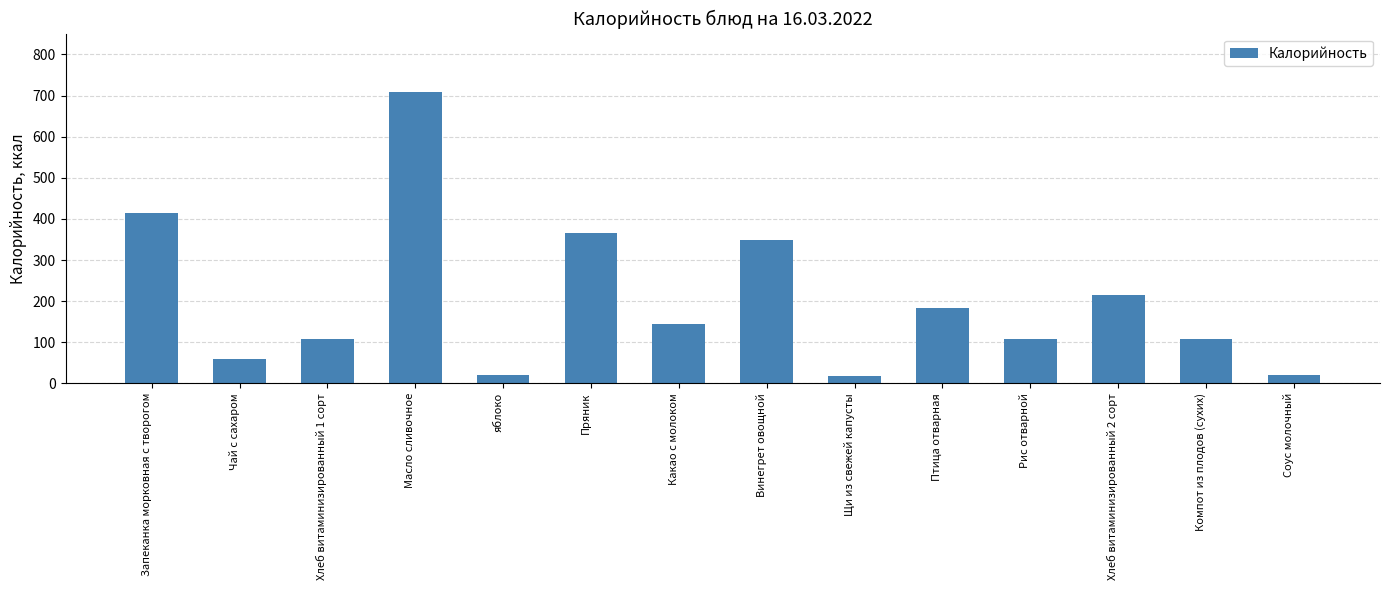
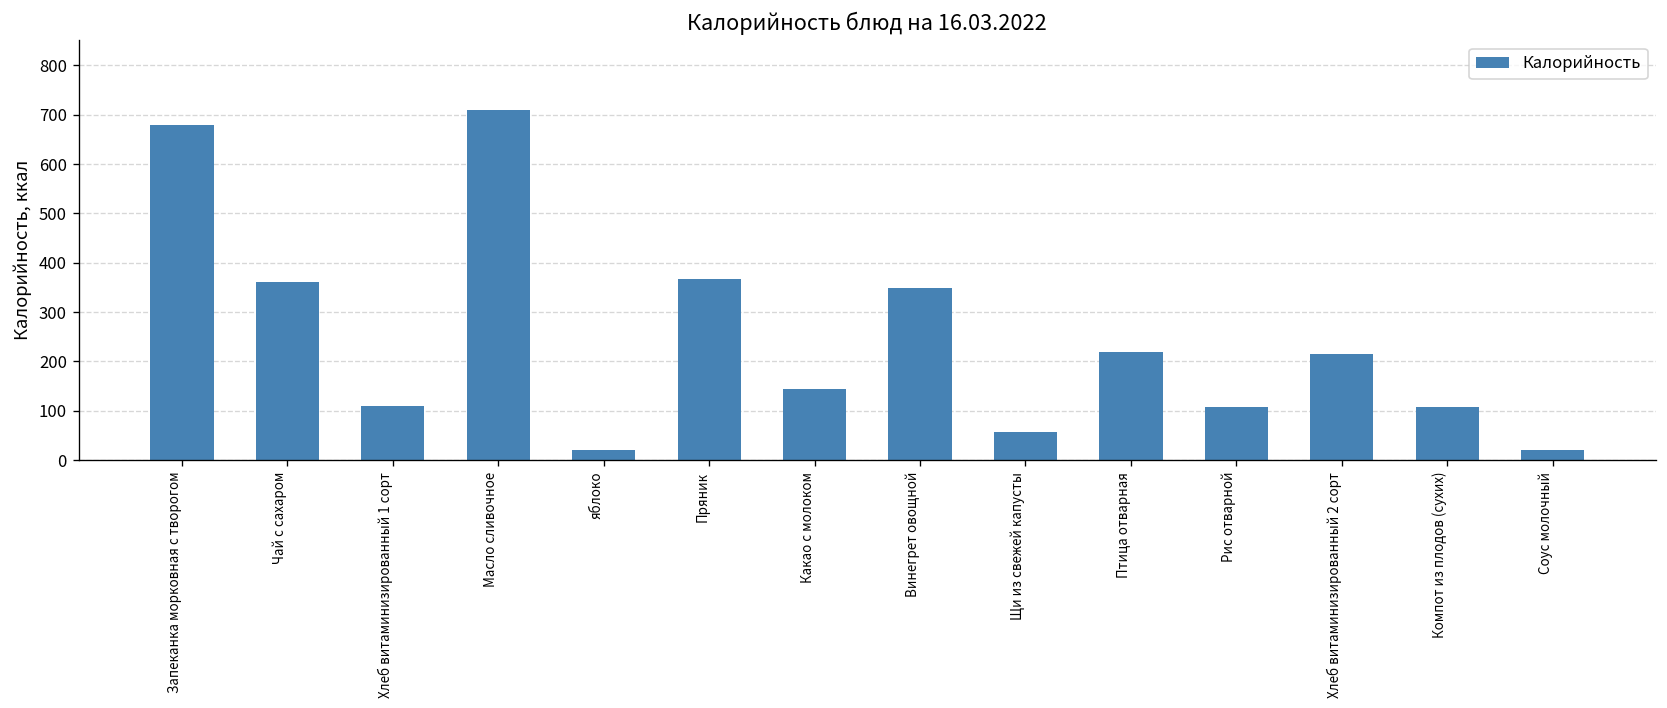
Запеканка морковная с творогом: 410 -> 680
Чай с сахаром: 60 -> 360
Щи из свежей капусты: 20 -> 60
Птица отварная: 180 -> 220
